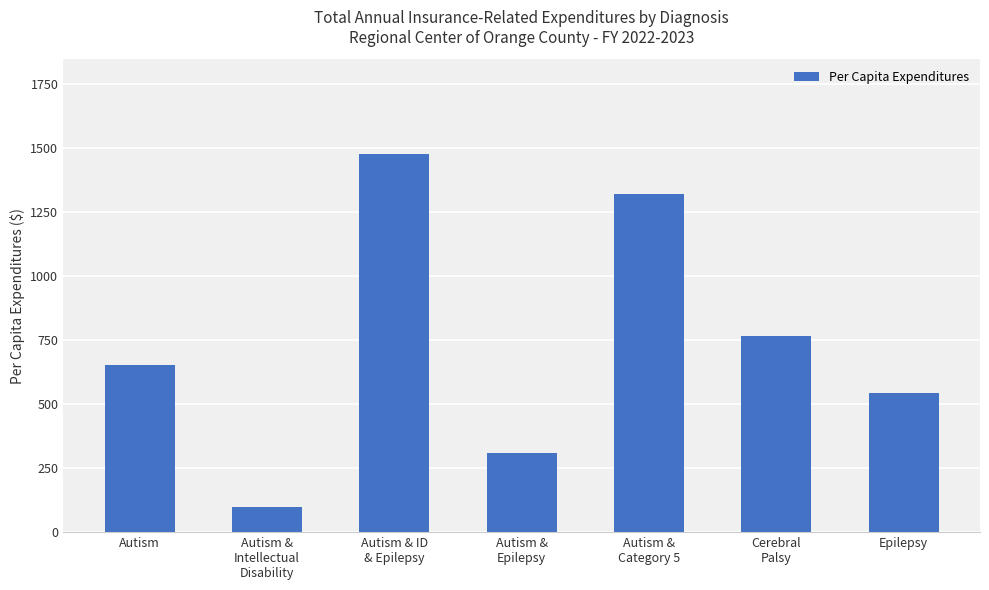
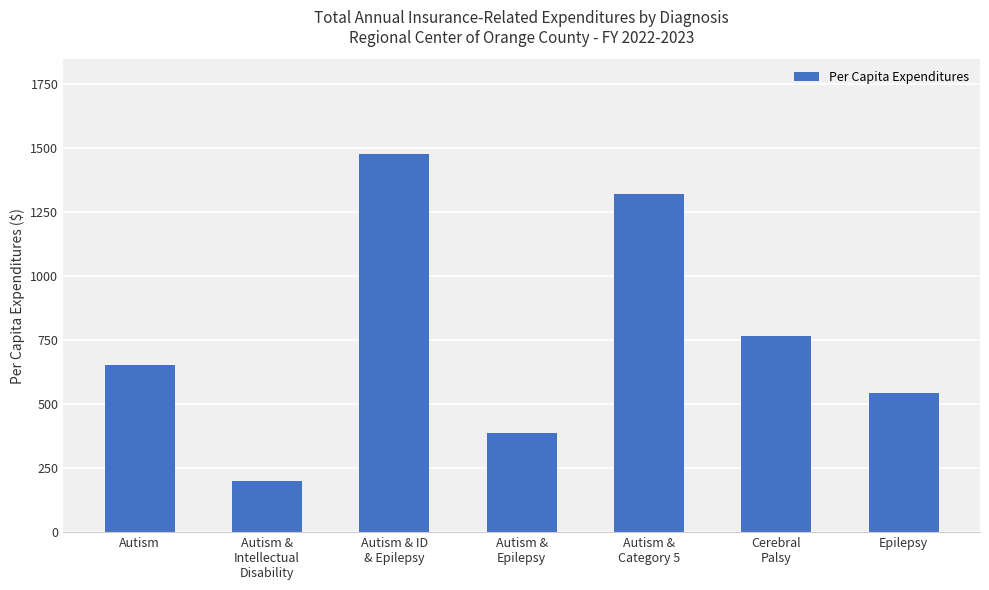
Autism & Intellectual Disability: 100 -> 200
Autism & Epilepsy: 310 -> 390
